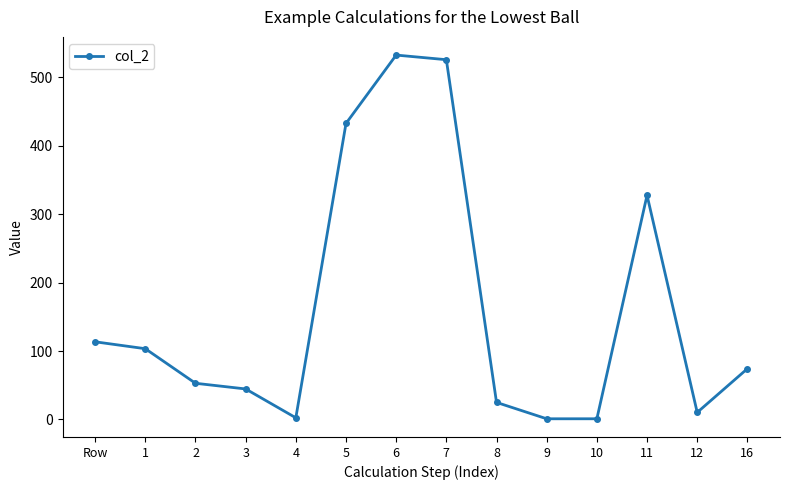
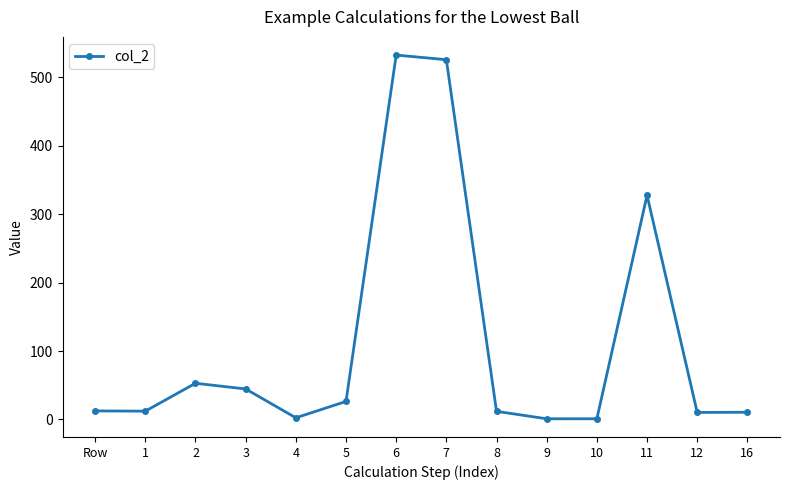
Row: 110 -> 10
1: 100 -> 10
5: 430 -> 30
8: 20 -> 10
16: 70 -> 10
